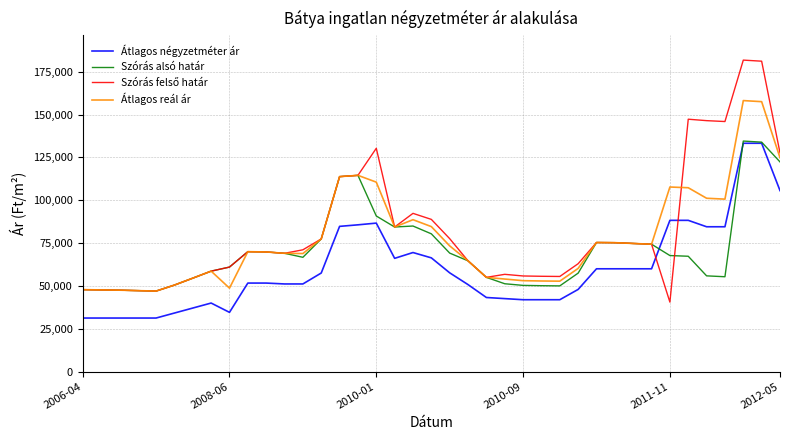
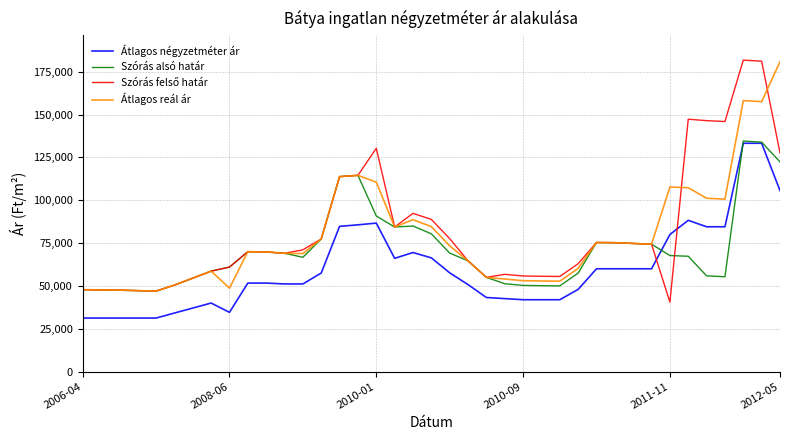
Átlagos négyzetméter ár, 2011-11: 88,000 -> 80,000
Átlagos reál ár, 2012-05: 125,000 -> 181,000
